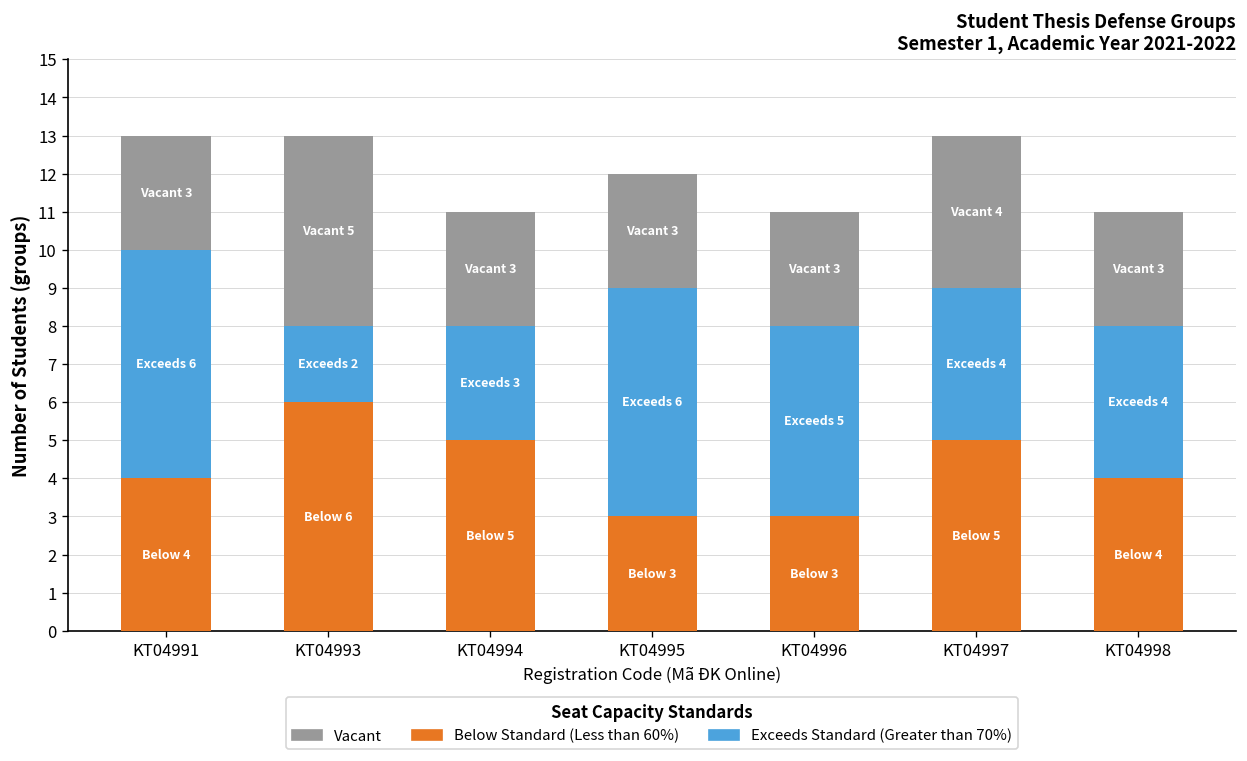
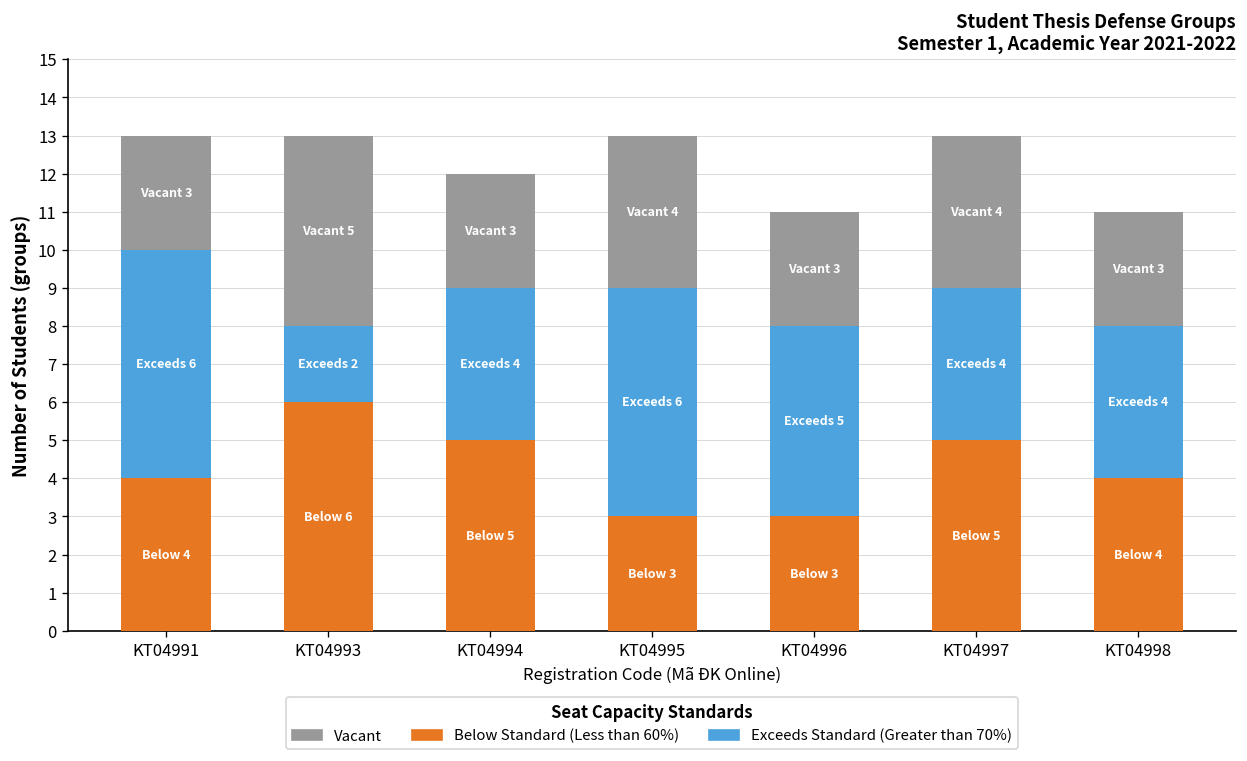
Exceeds Standard (Greater than 70%), KT04994: 3 -> 4
Vacant, KT04995: 3 -> 4
